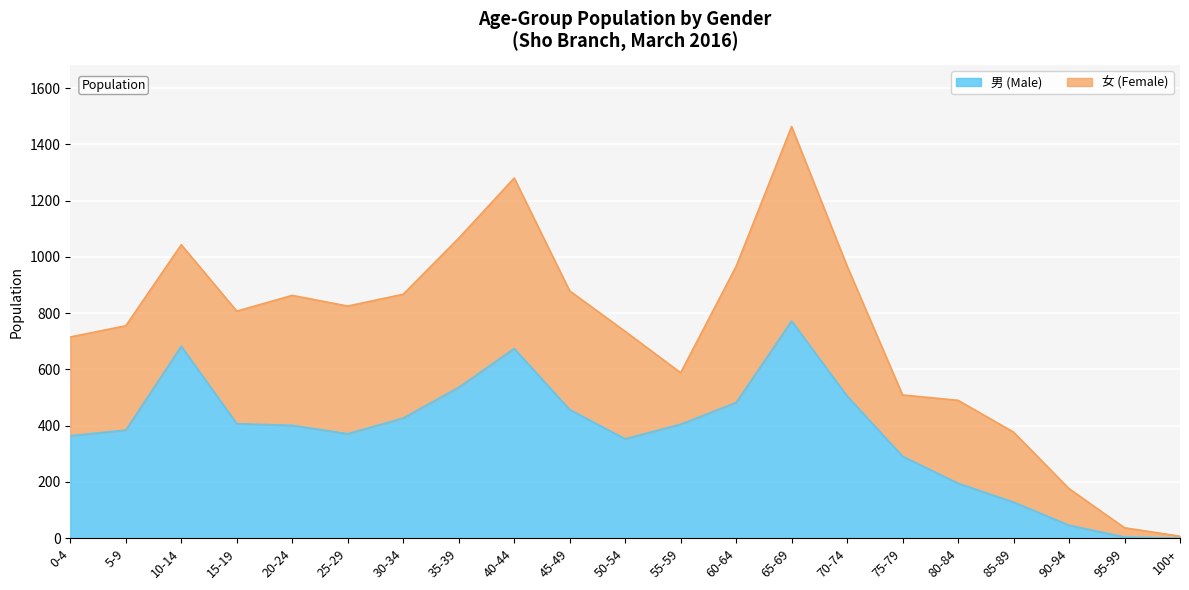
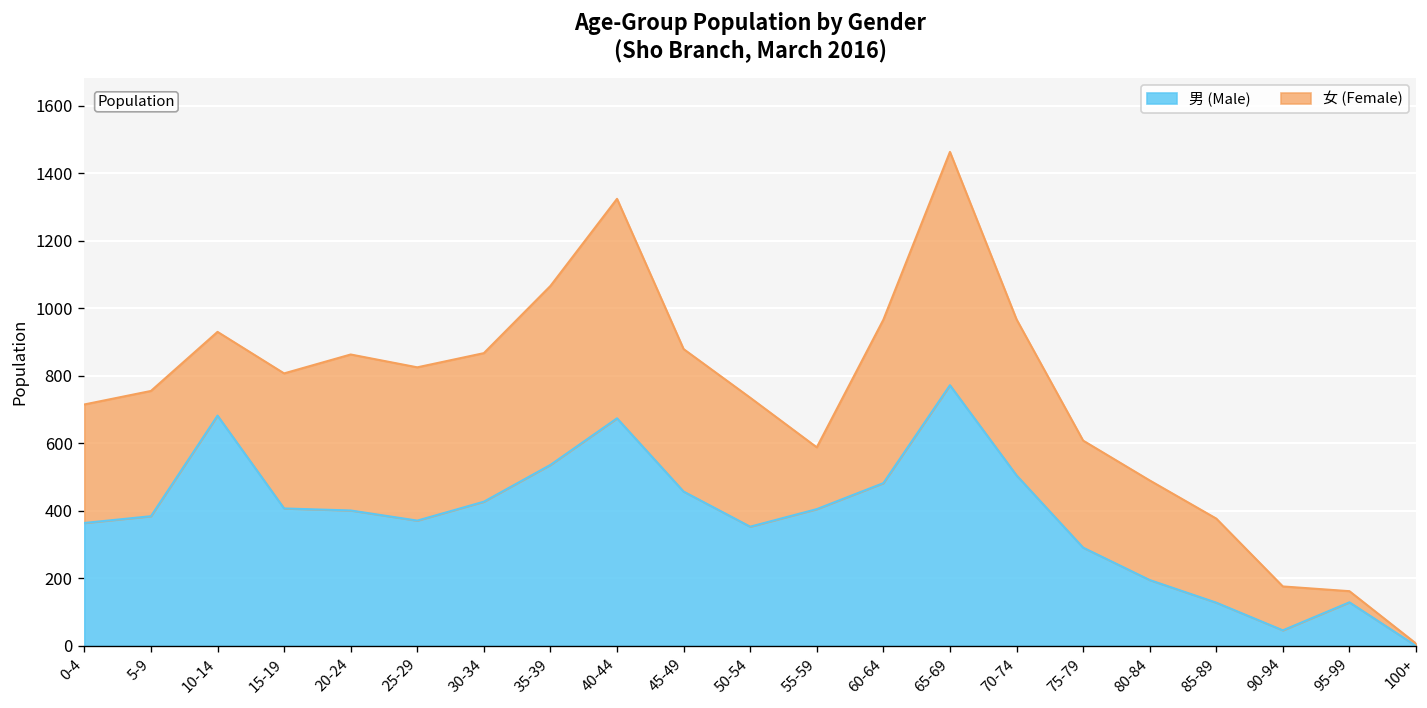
女 (Female), 10-14: 360 -> 250
女 (Female), 40-44: 610 -> 650
女 (Female), 75-79: 220 -> 320
男 (Male), 95-99: 0 -> 130
